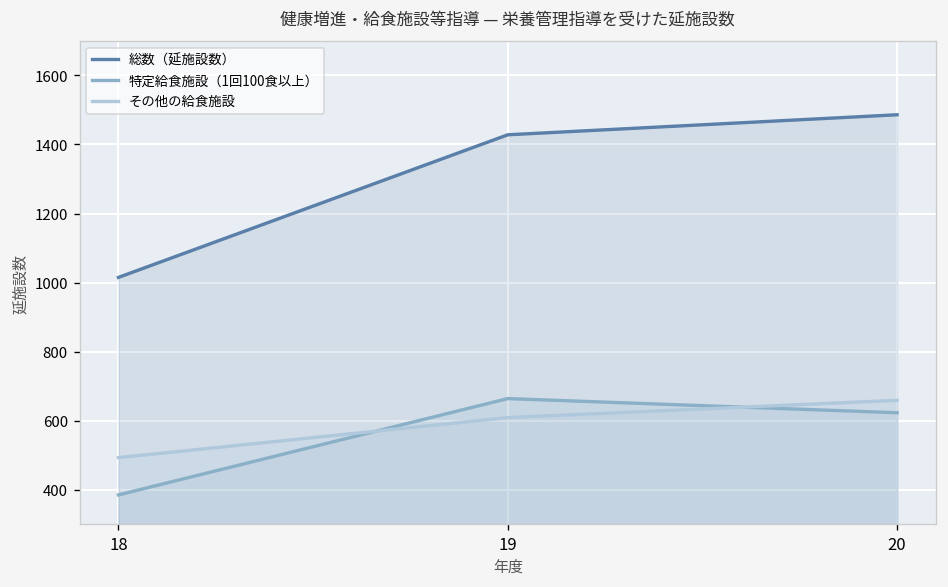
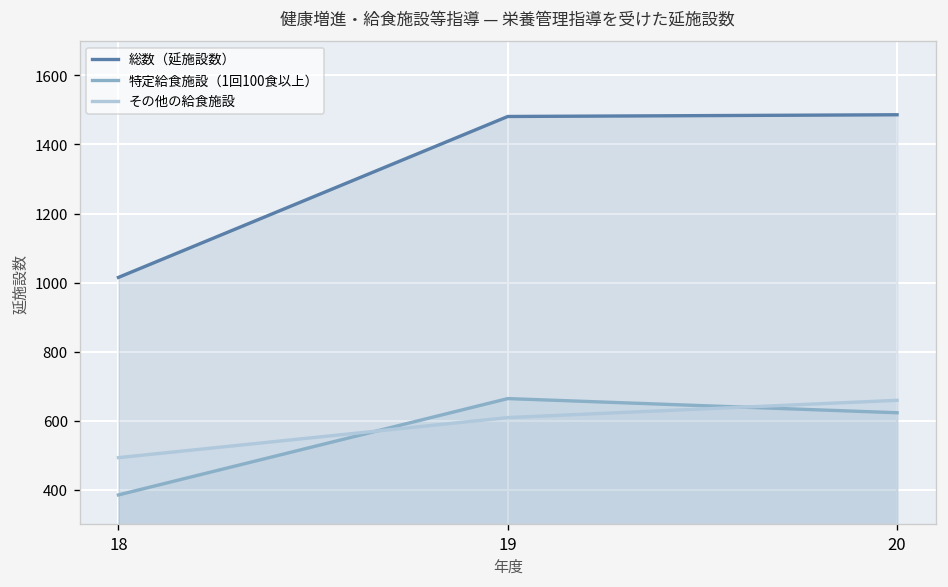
総数（延施設数）, 19: 1430 -> 1480
